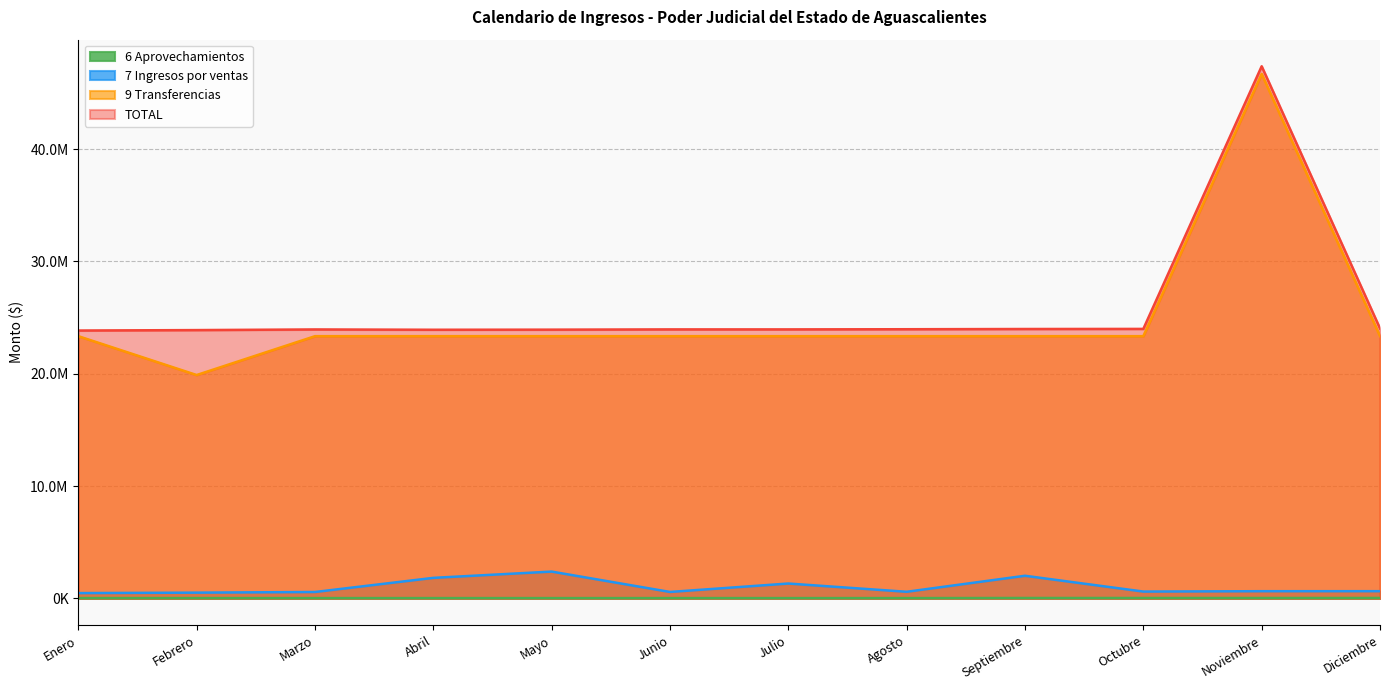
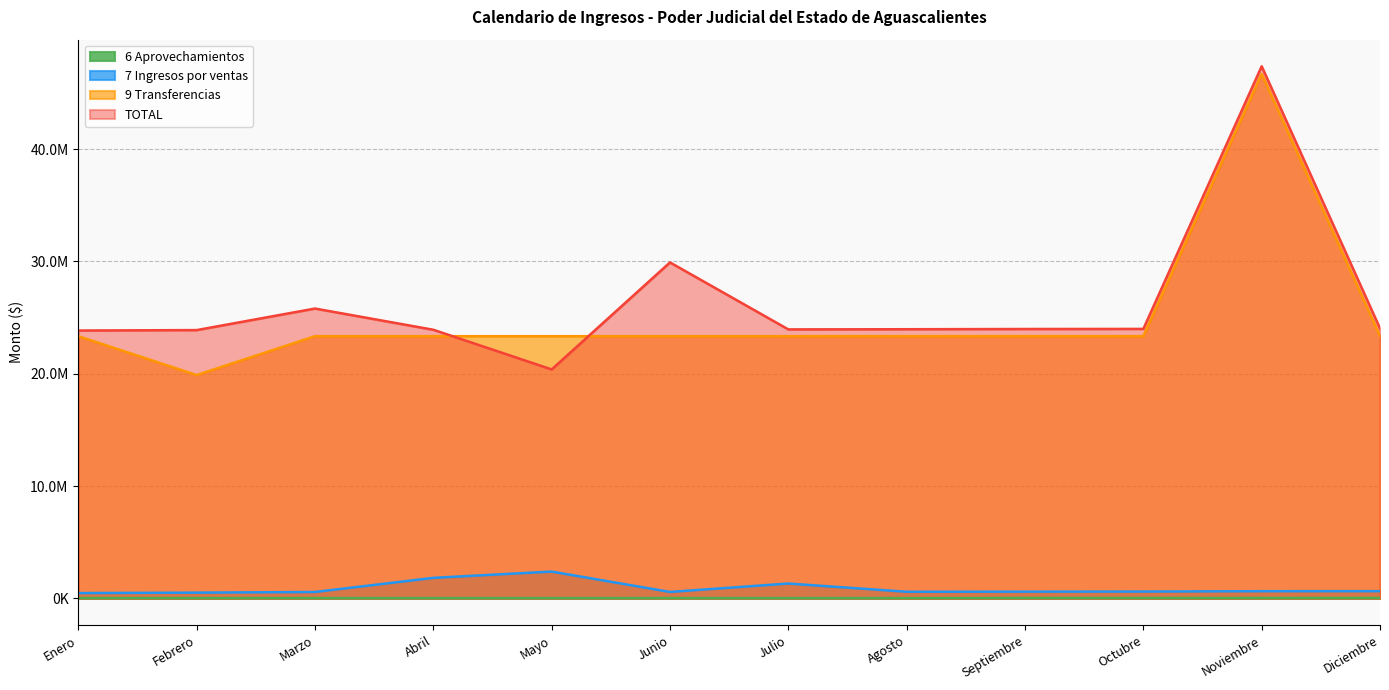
TOTAL, Marzo: 23900000 -> 25800000
TOTAL, Mayo: 23900000 -> 20400000
TOTAL, Junio: 24000000 -> 29900000
7 Ingresos por ventas, Septiembre: 2000000 -> 600000
